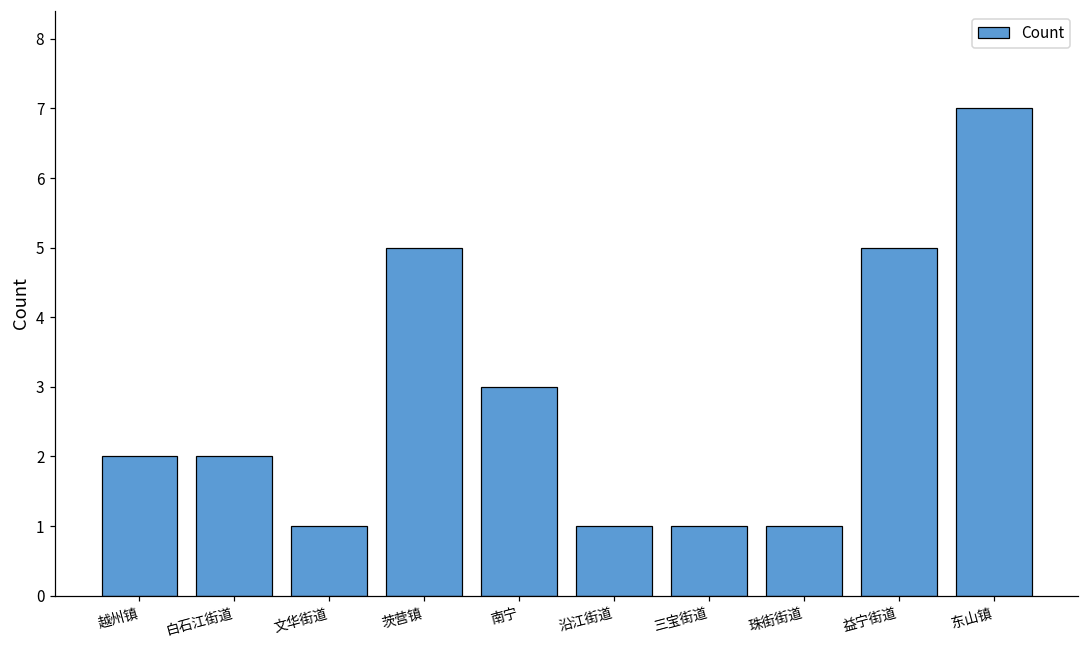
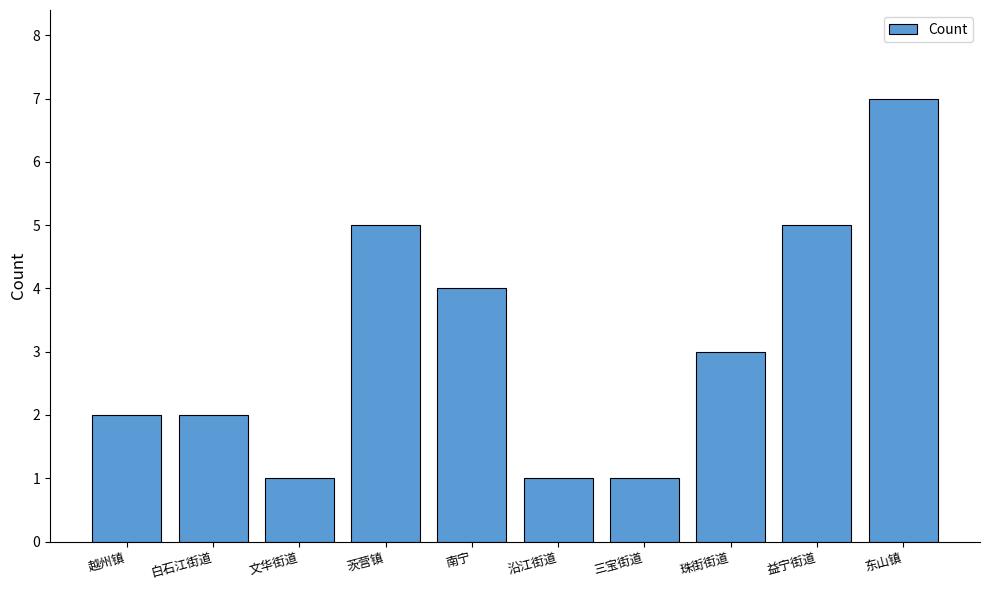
南宁: 3 -> 4
珠街街道: 1 -> 3
